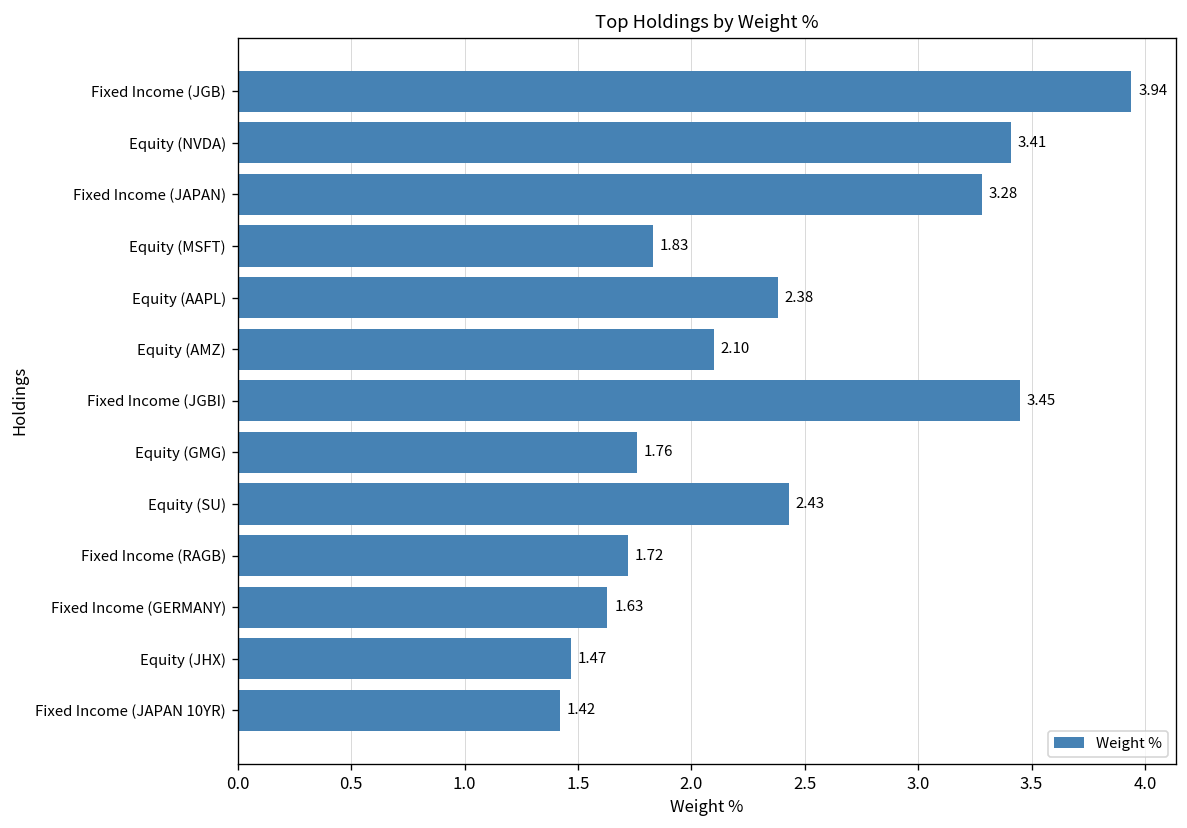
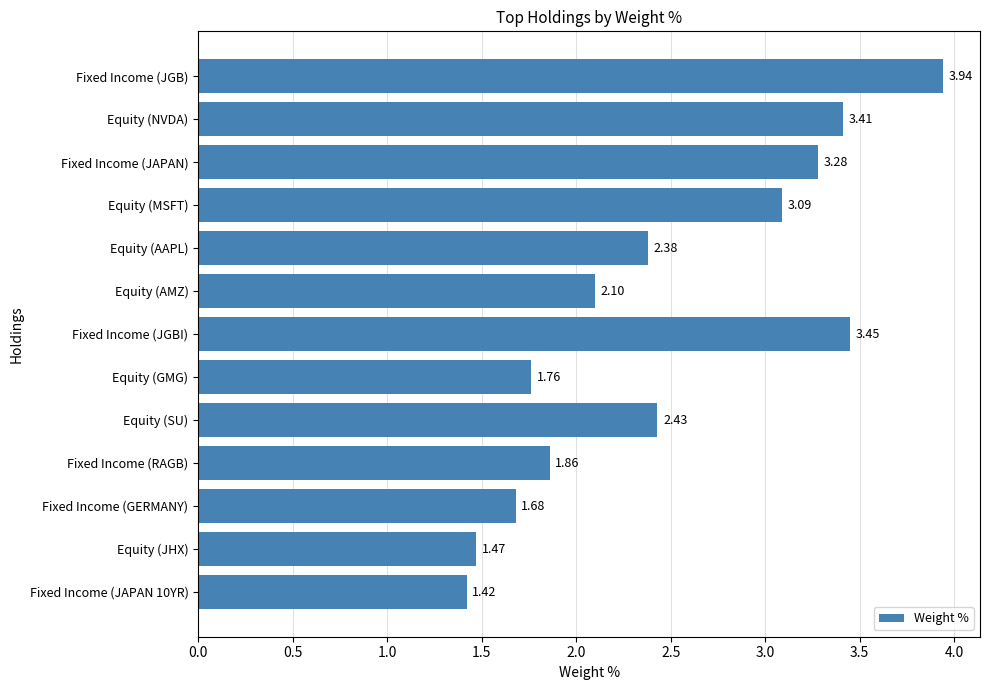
Equity (MSFT): 1.83 -> 3.09
Fixed Income (RAGB): 1.72 -> 1.86
Fixed Income (GERMANY): 1.63 -> 1.68
